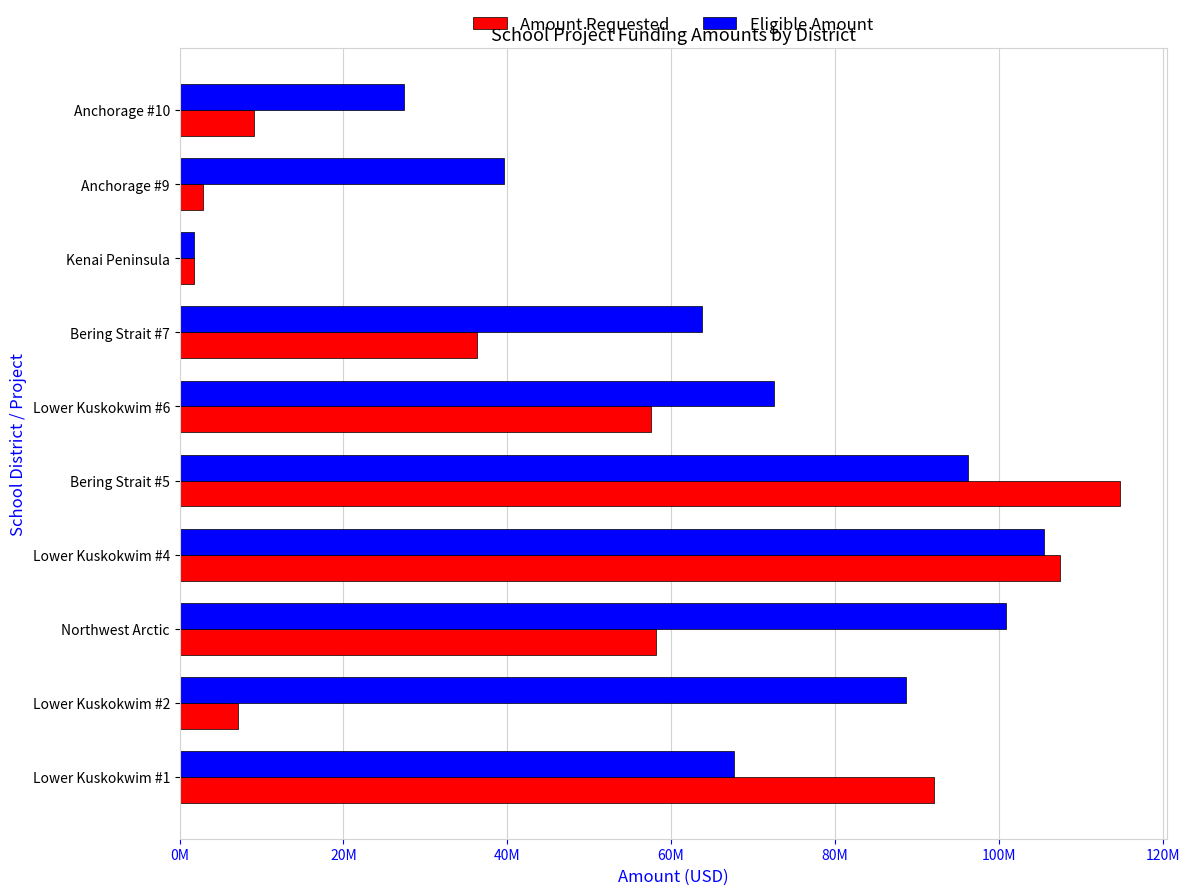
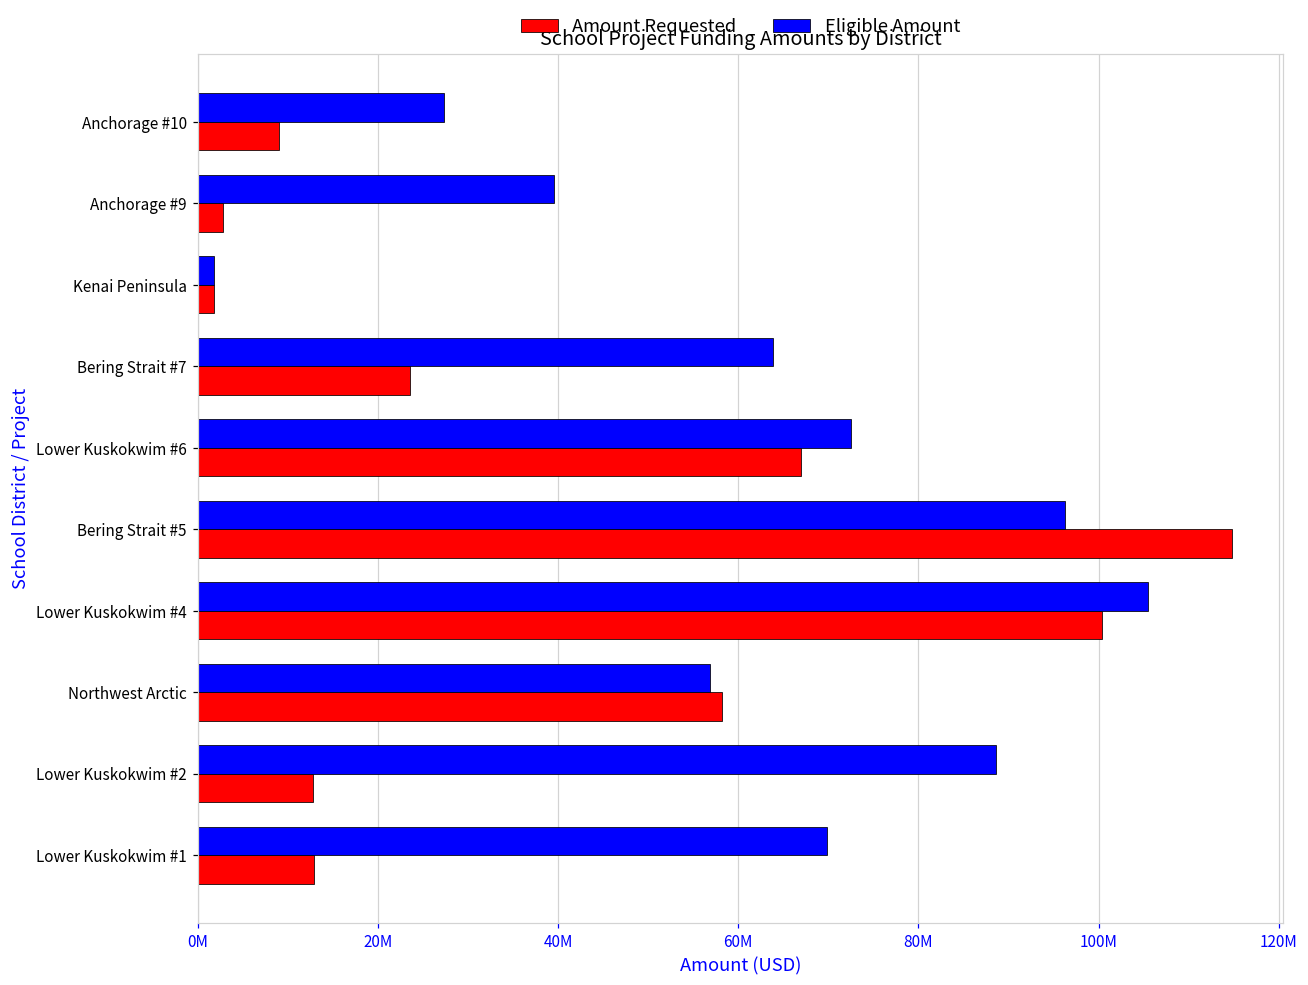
Amount Requested, Bering Strait #7: 36000000 -> 24000000
Amount Requested, Lower Kuskokwim #6: 58000000 -> 67000000
Amount Requested, Lower Kuskokwim #4: 108000000 -> 100000000
Eligible Amount, Northwest Arctic: 101000000 -> 57000000
Amount Requested, Lower Kuskokwim #2: 7000000 -> 13000000
Eligible Amount, Lower Kuskokwim #1: 68000000 -> 70000000
Amount Requested, Lower Kuskokwim #1: 92000000 -> 13000000
